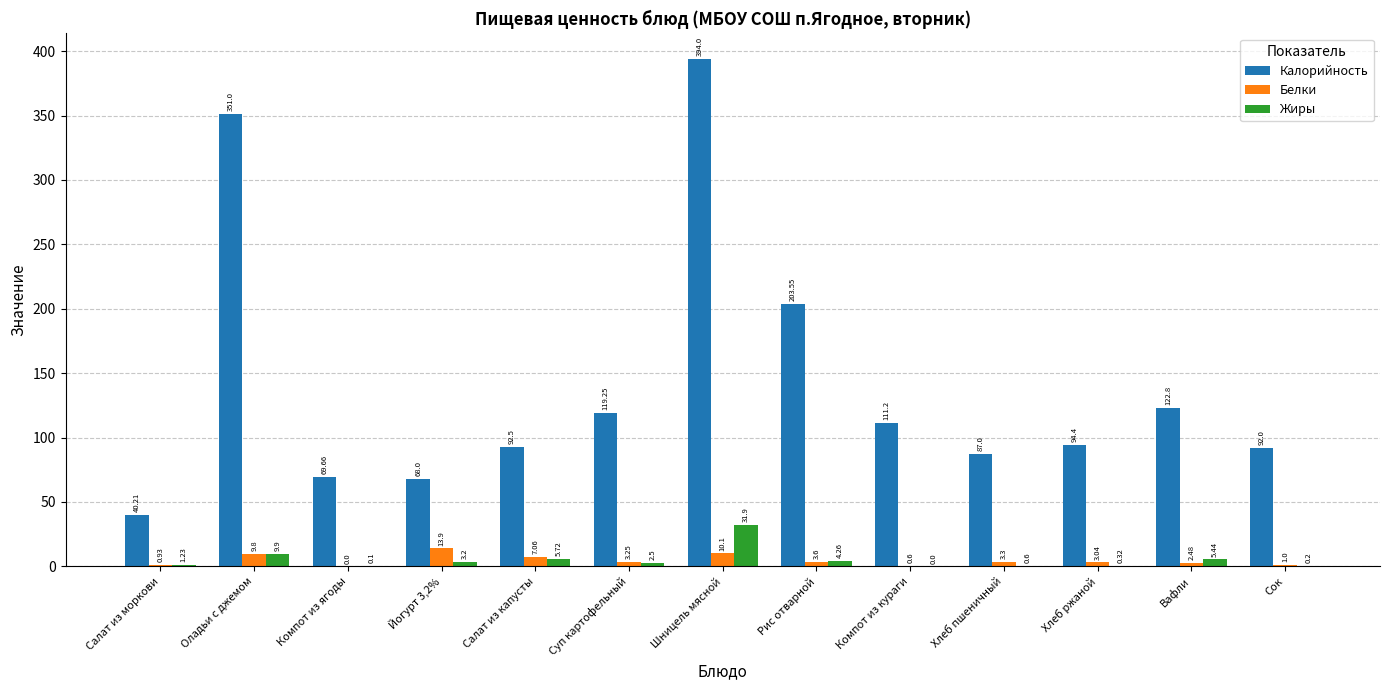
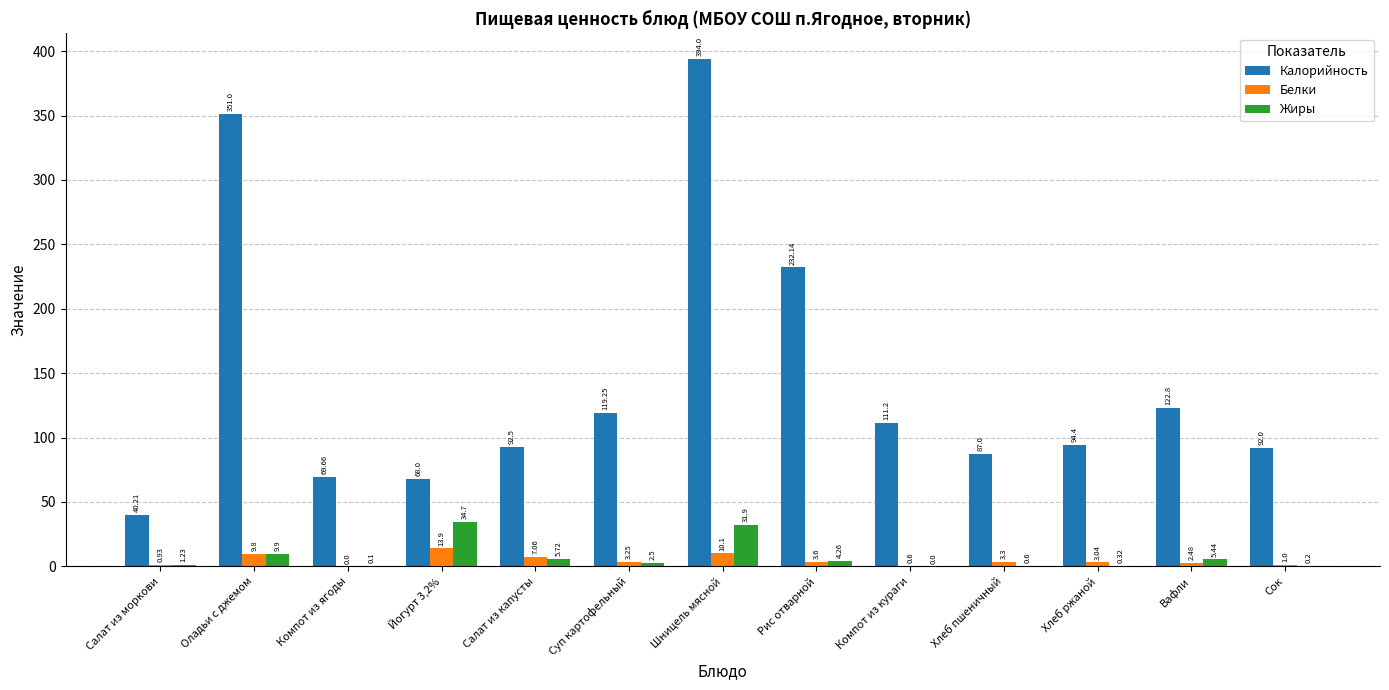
Жиры, Йогурт 3,2%: 3.2 -> 34.7
Калорийность, Рис отварной: 203.55 -> 232.14
